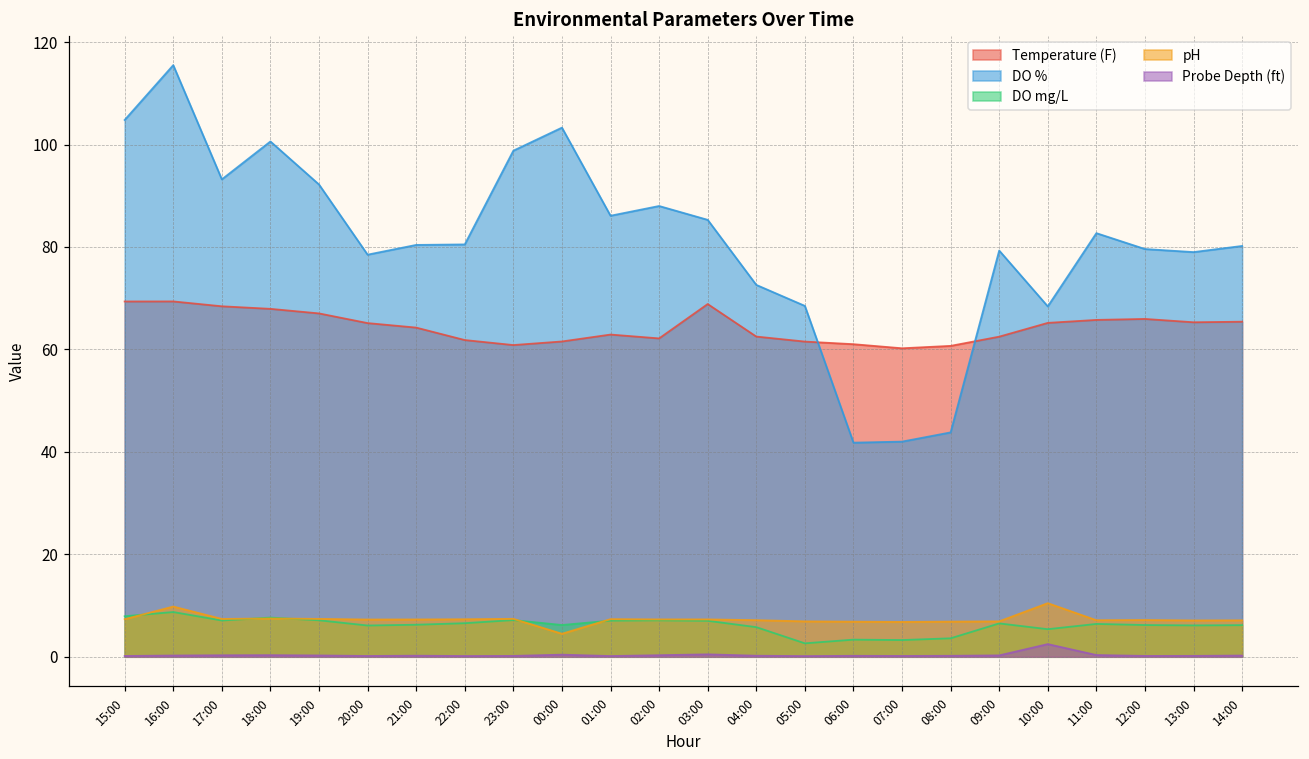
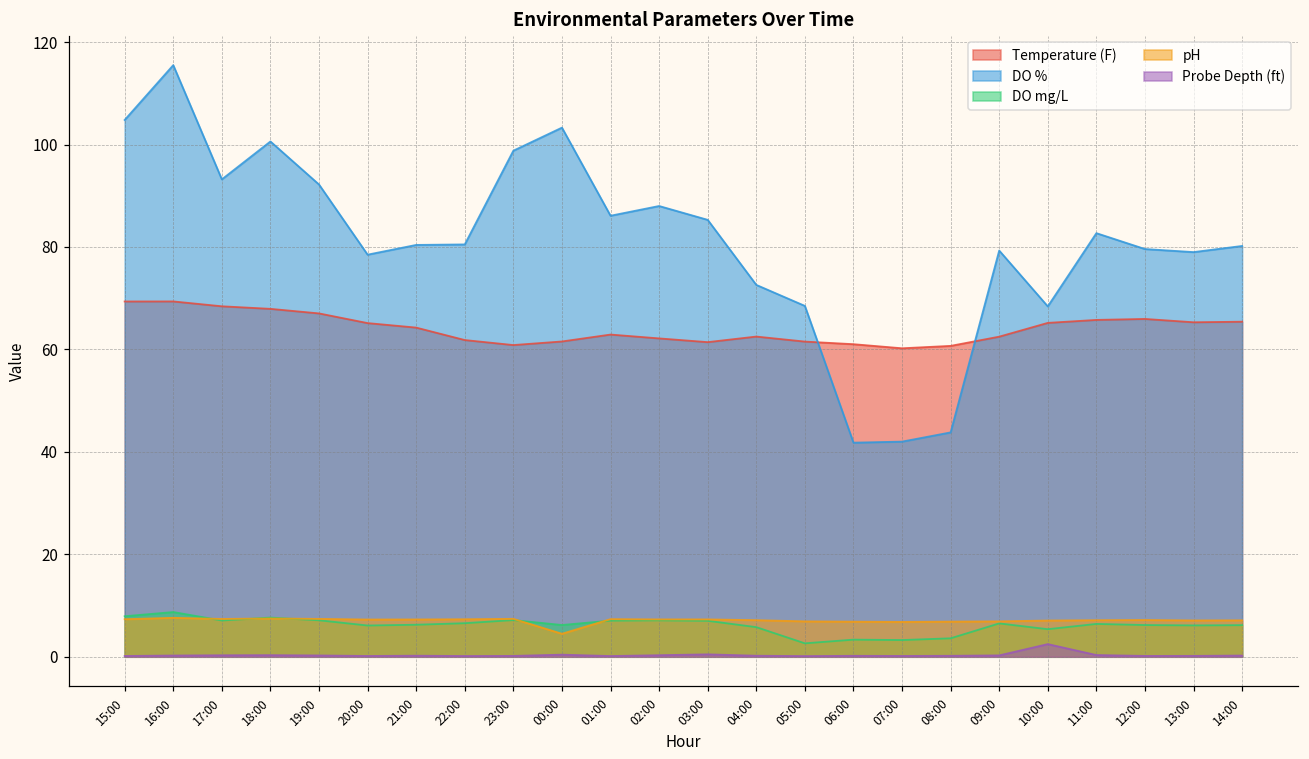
pH, 16:00: 10 -> 8
Temperature (F), 03:00: 69 -> 61
pH, 10:00: 10 -> 7
